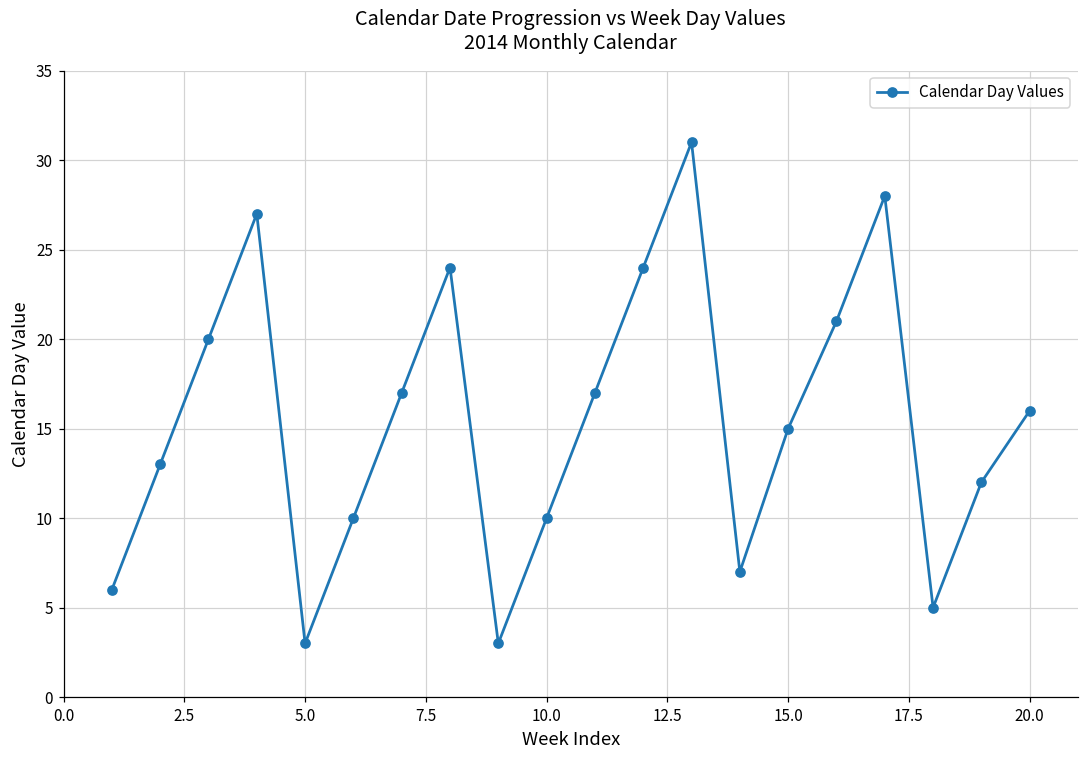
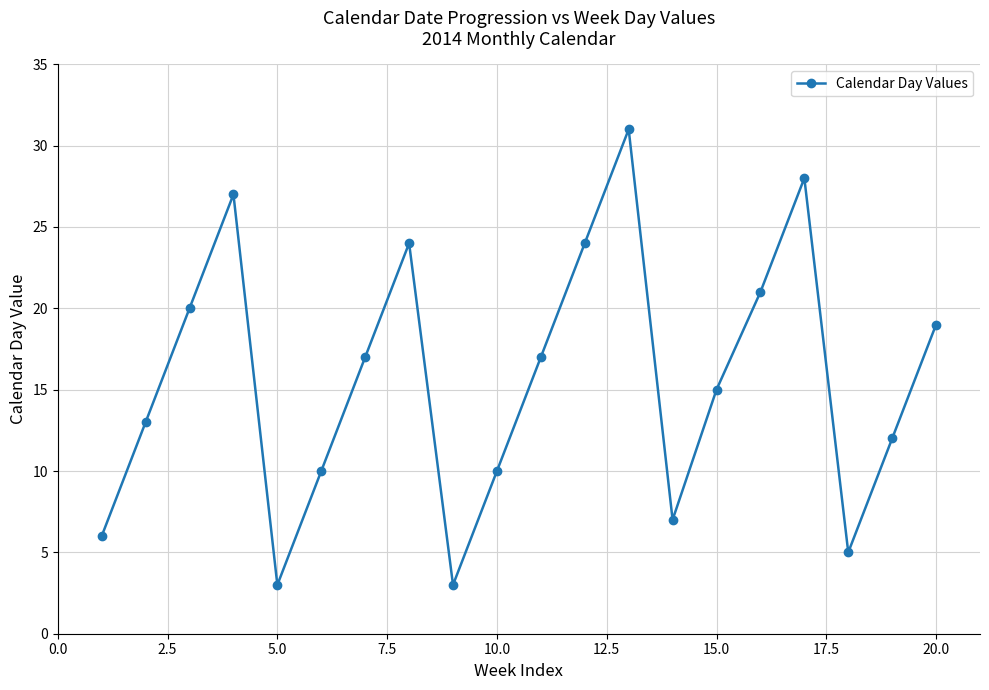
20.0: 16 -> 19
